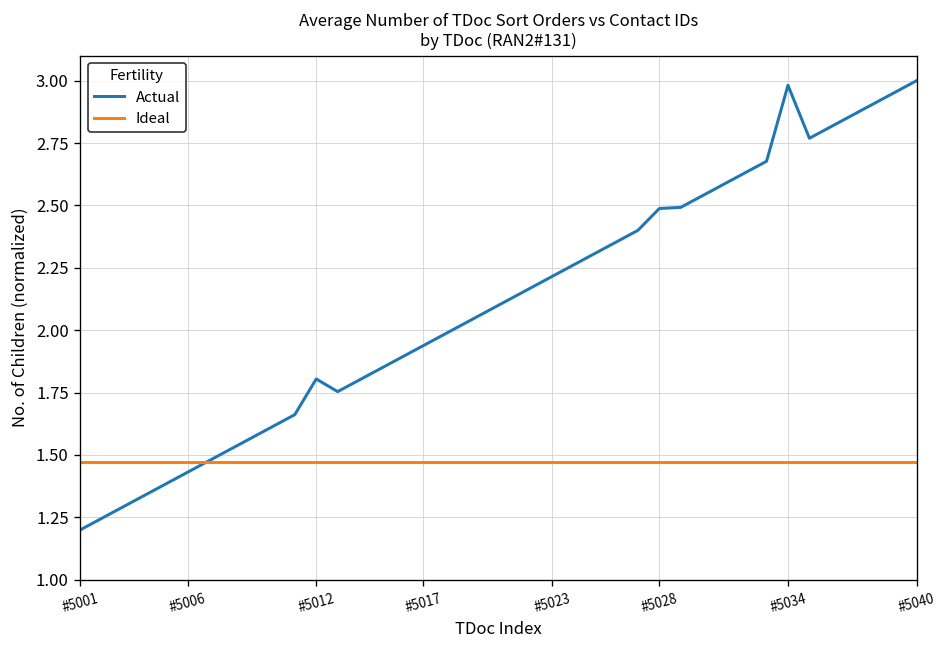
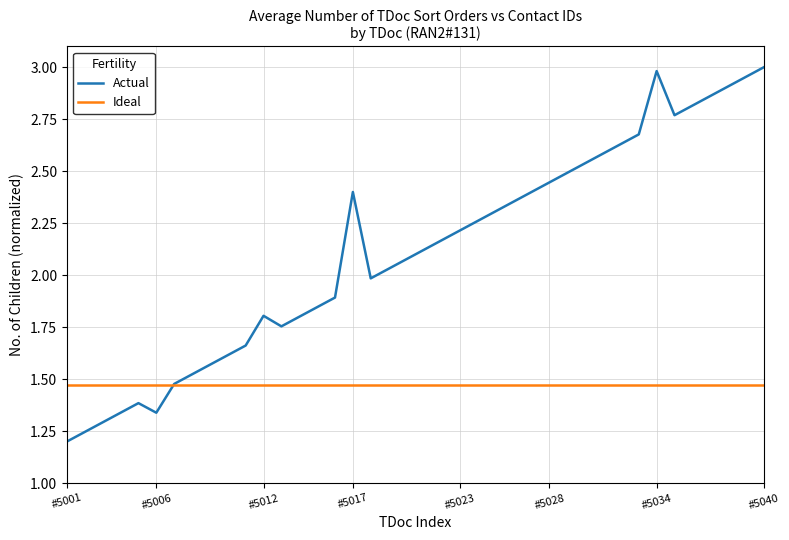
Actual, #5006: 1.43 -> 1.34
Actual, #5017: 1.94 -> 2.40
Actual, #5028: 2.49 -> 2.45
